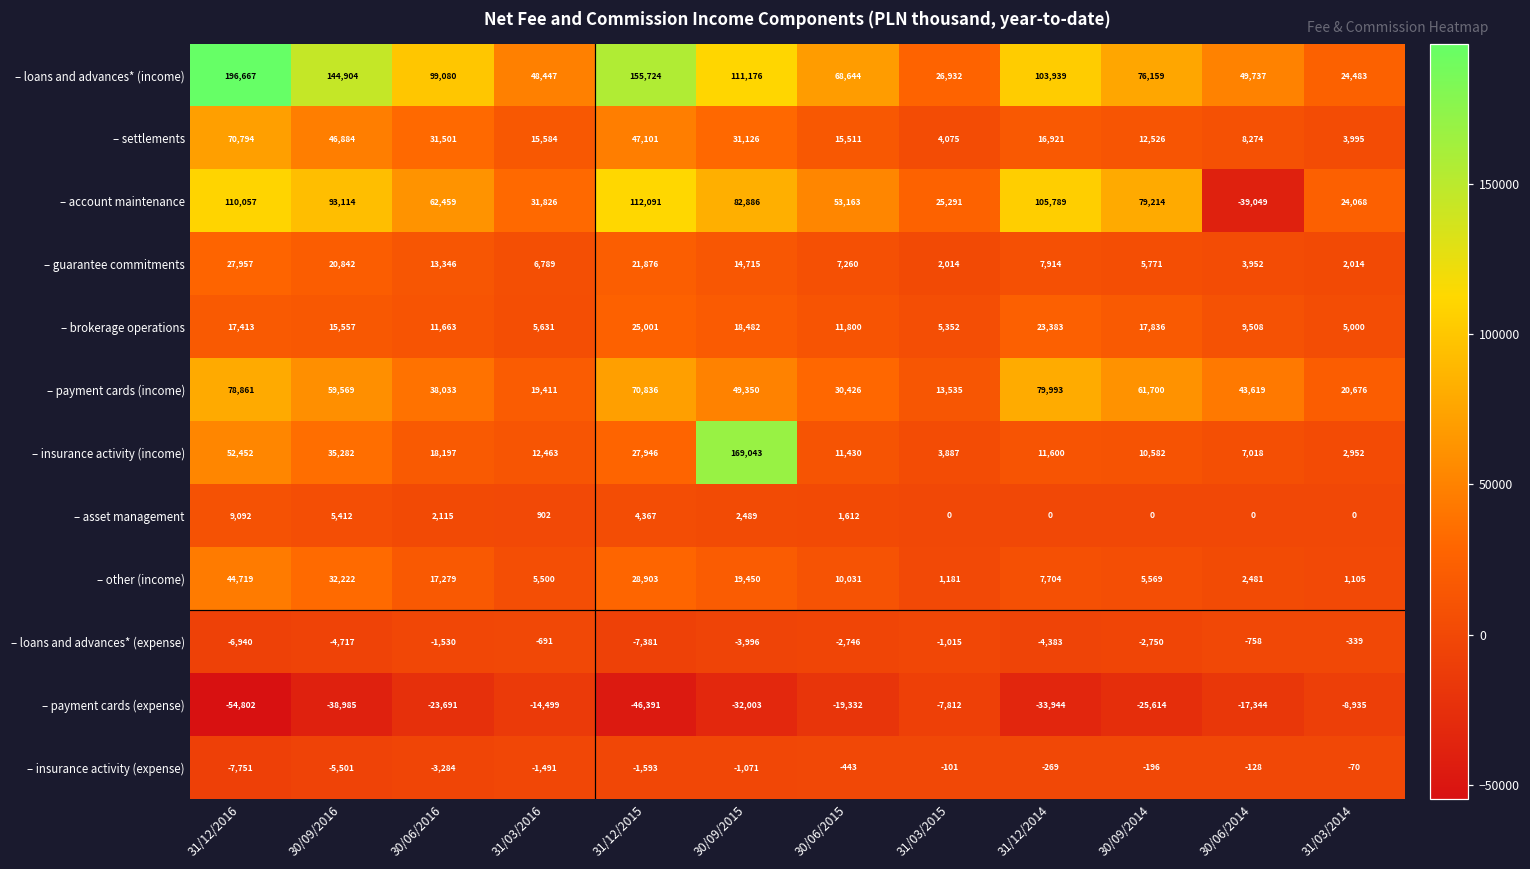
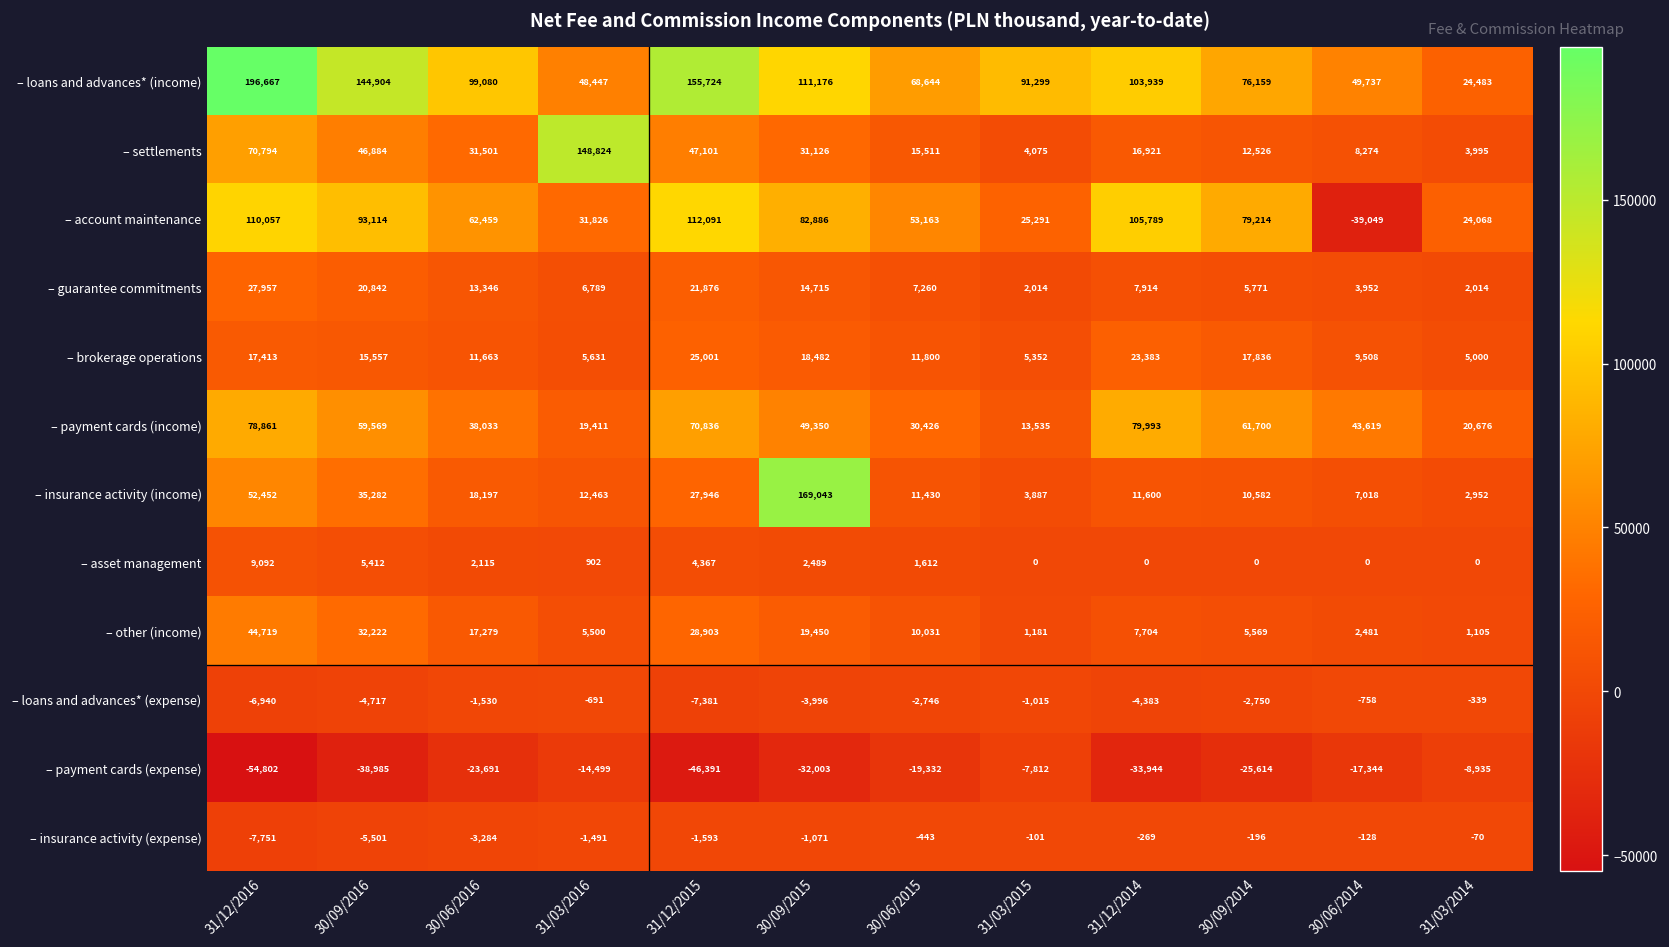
– loans and advances* (income), 31/03/2015: 26,932 -> 91,299
– settlements, 31/03/2016: 15,584 -> 148,824
